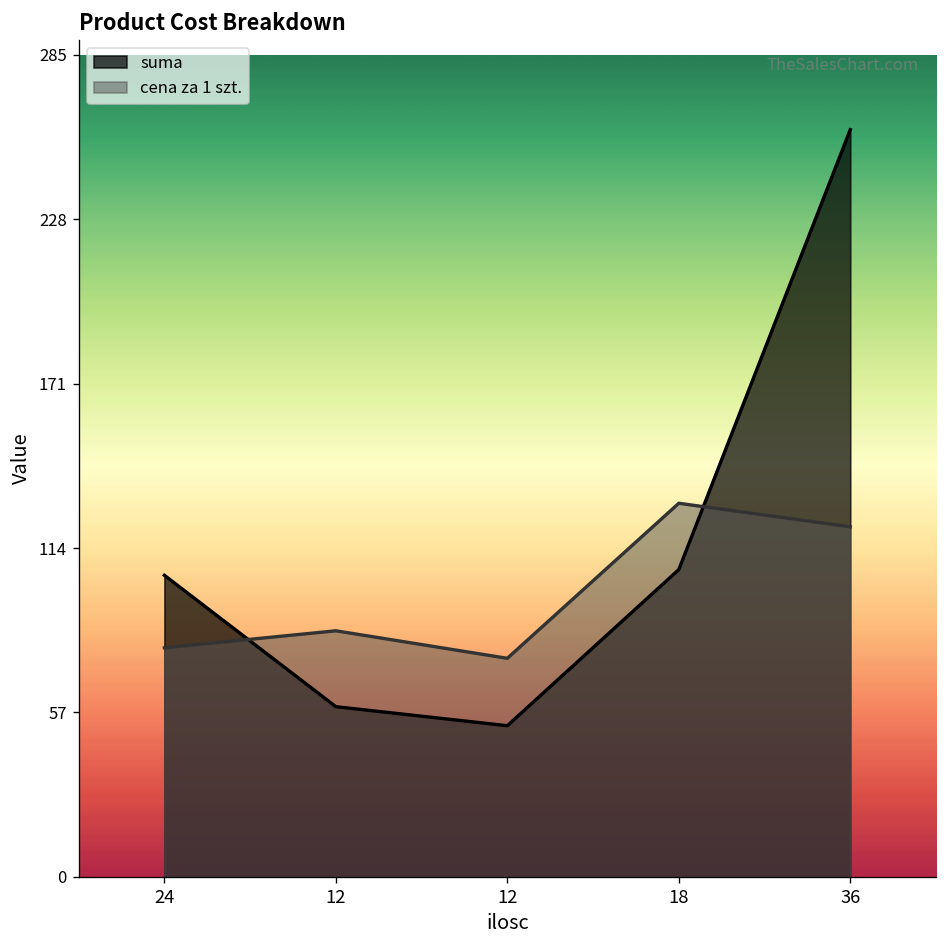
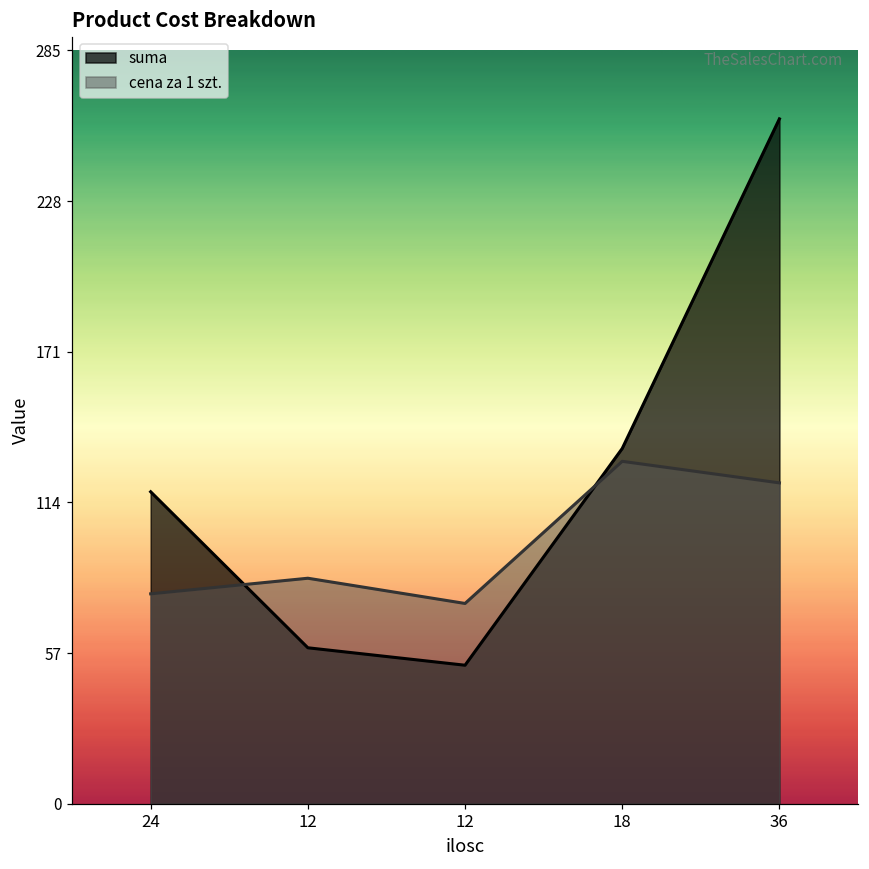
suma, 24: 105 -> 118
suma, 18: 107 -> 134
